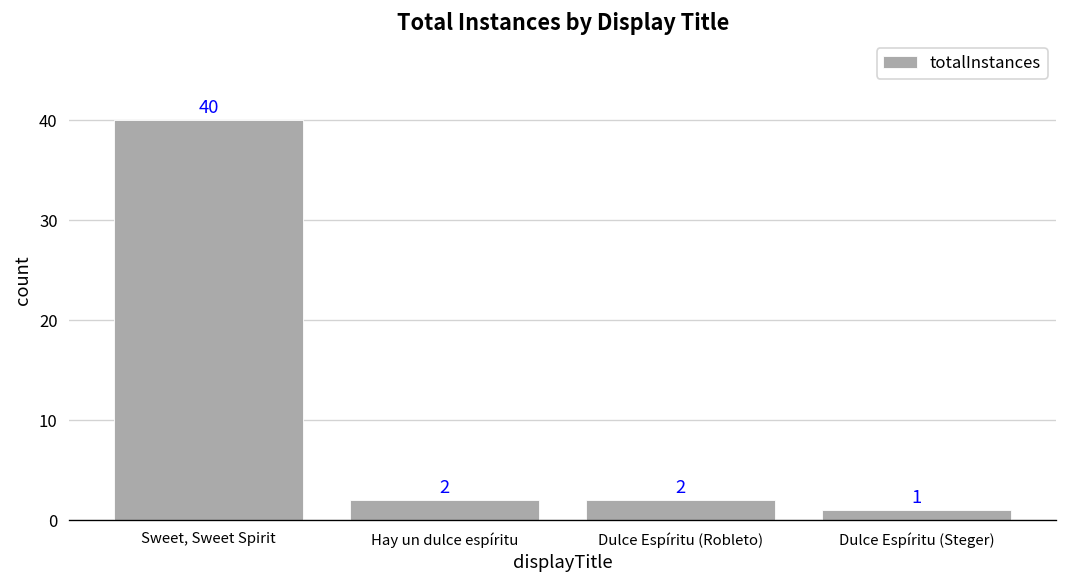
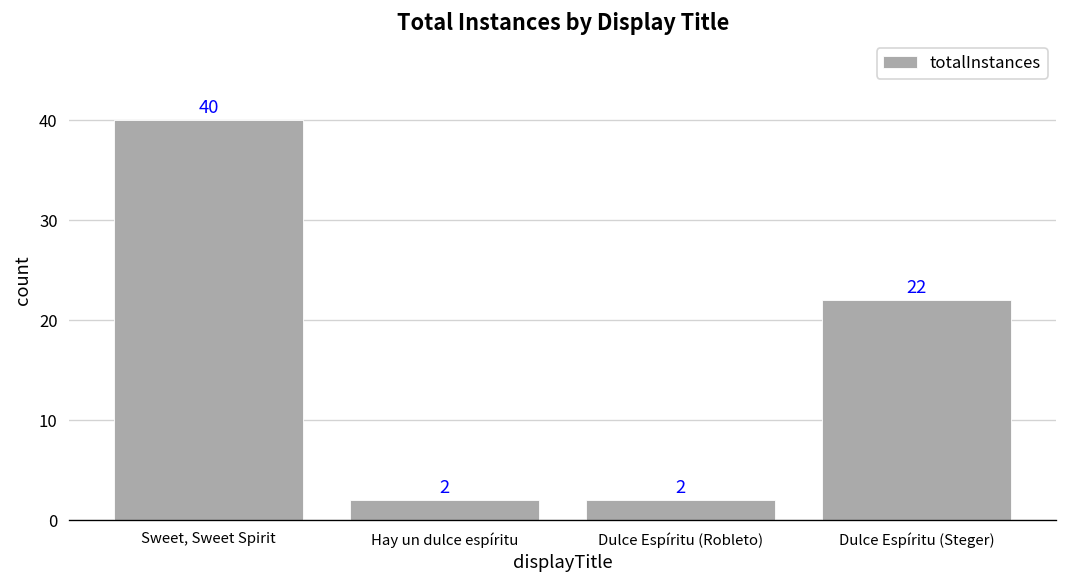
Dulce Espíritu (Steger): 1 -> 22
